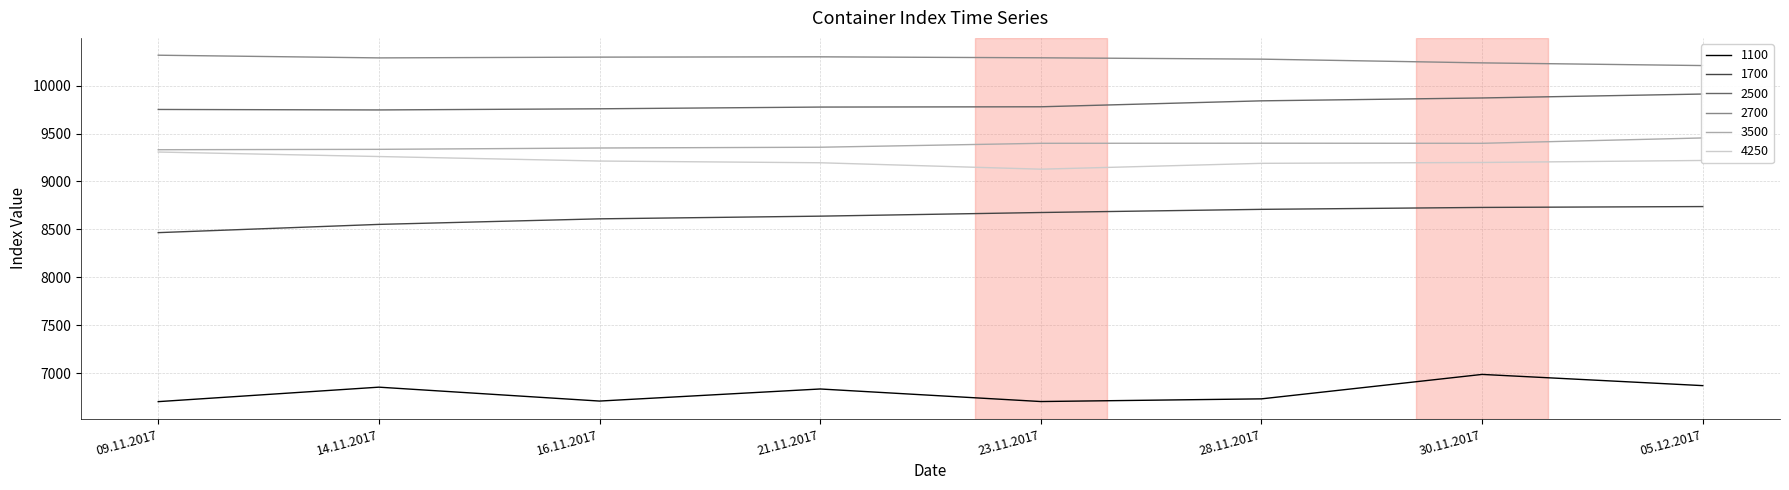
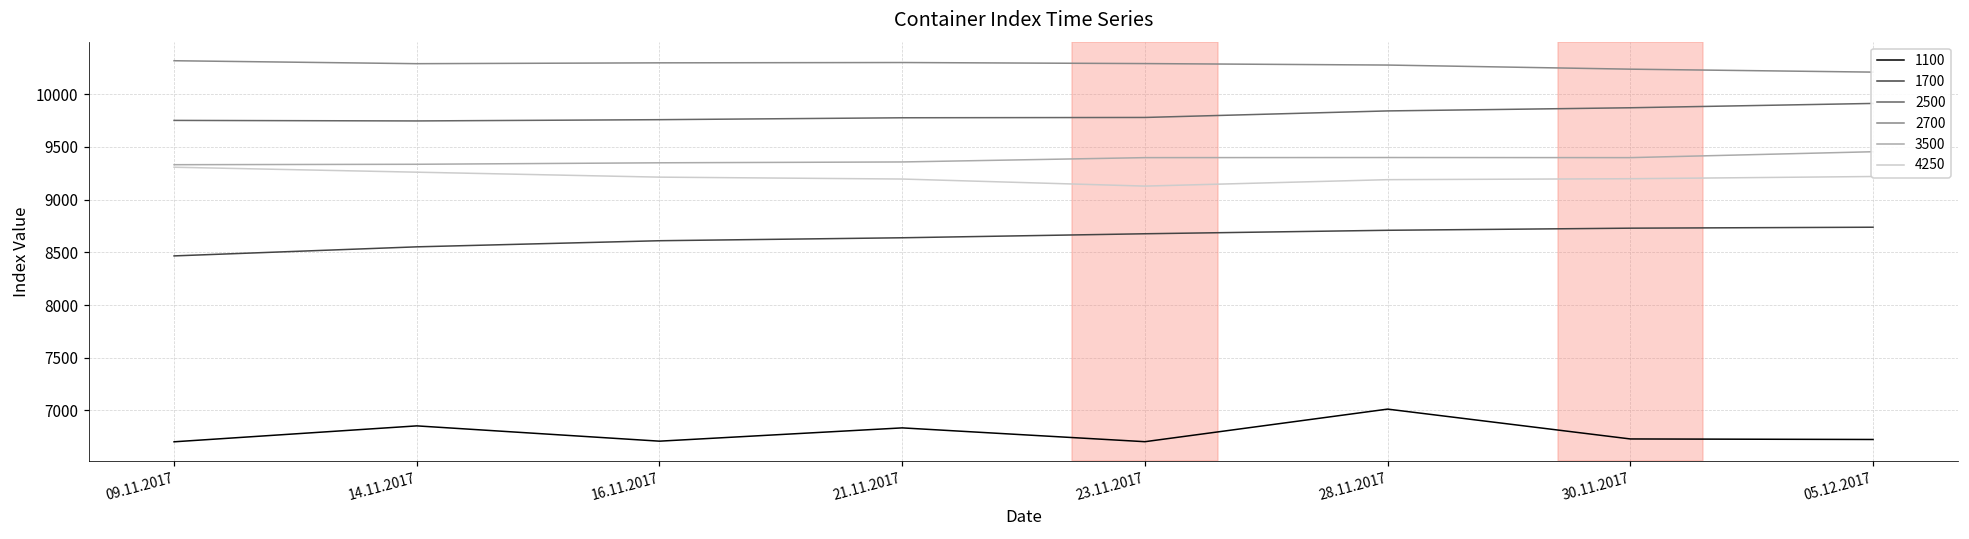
1100, 28.11.2017: 6700 -> 7000
1100, 30.11.2017: 7000 -> 6700
1100, 05.12.2017: 6900 -> 6700
